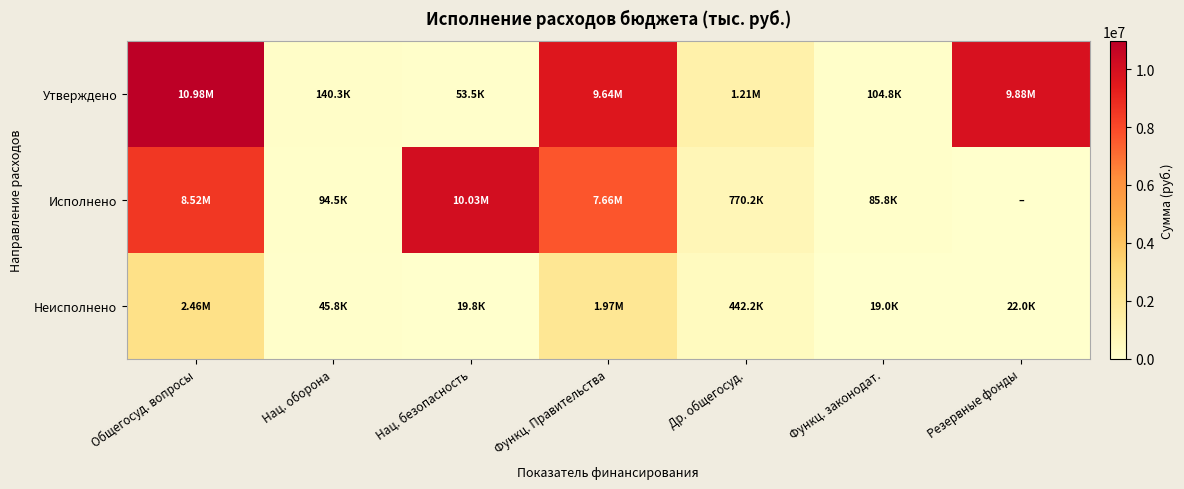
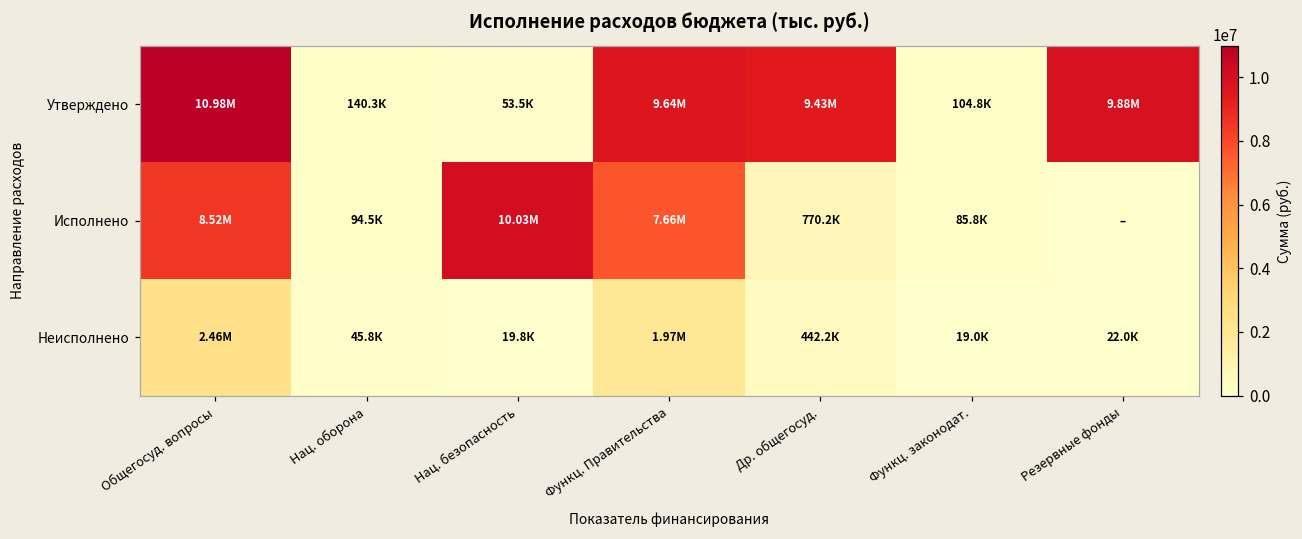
Утверждено, Др. общегосуд.: 1.21М -> 9.43М
